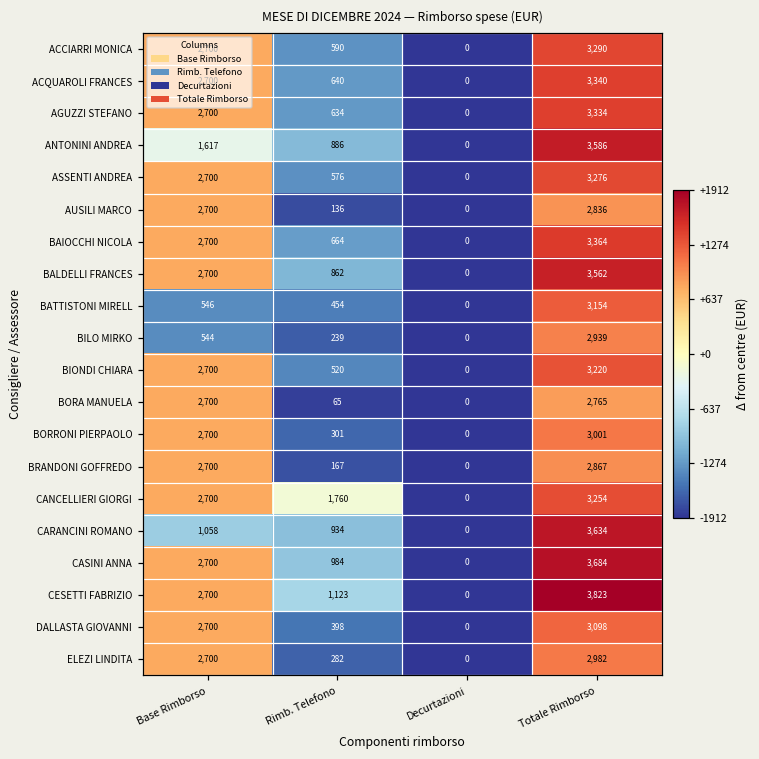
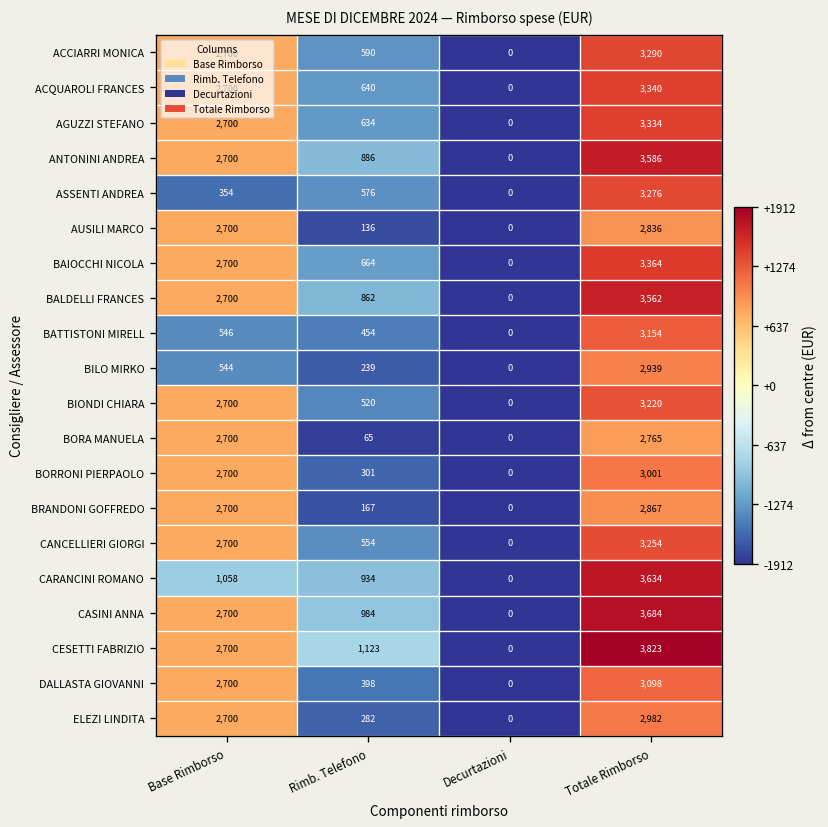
ANTONINI ANDREA, Base Rimborso: 1,617 -> 2,700
ASSENTI ANDREA, Base Rimborso: 2,700 -> 354
CANCELLIERI GIORGI, Rimb. Telefono: 1,760 -> 554
